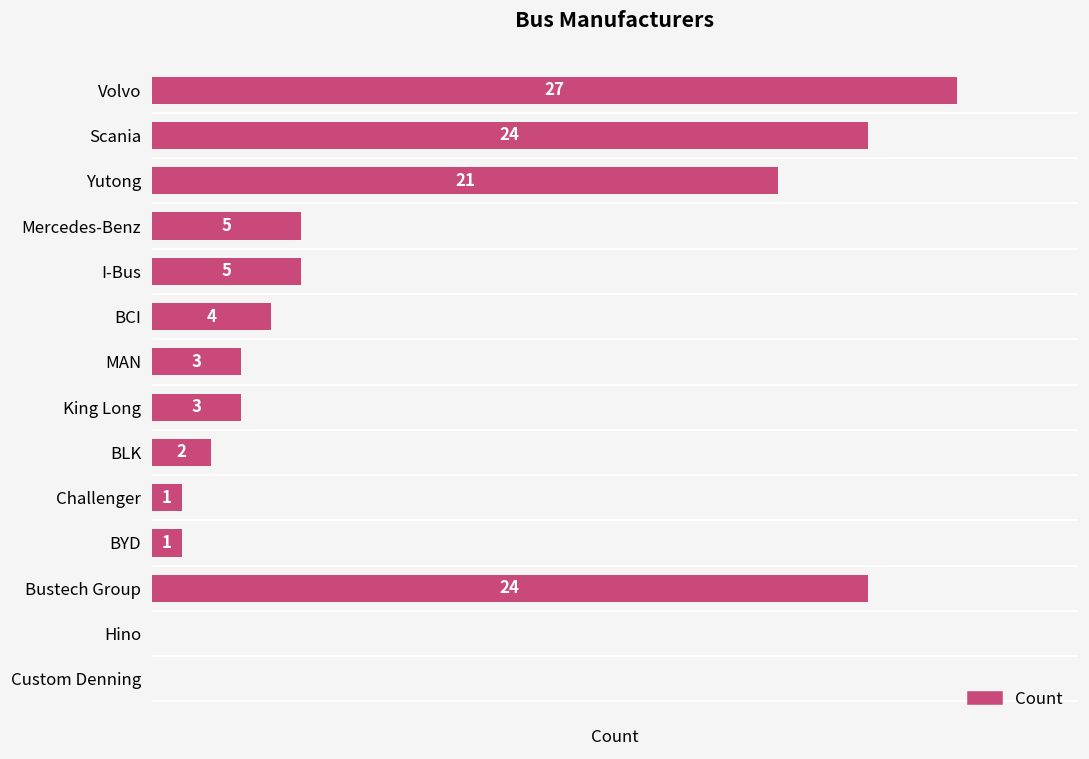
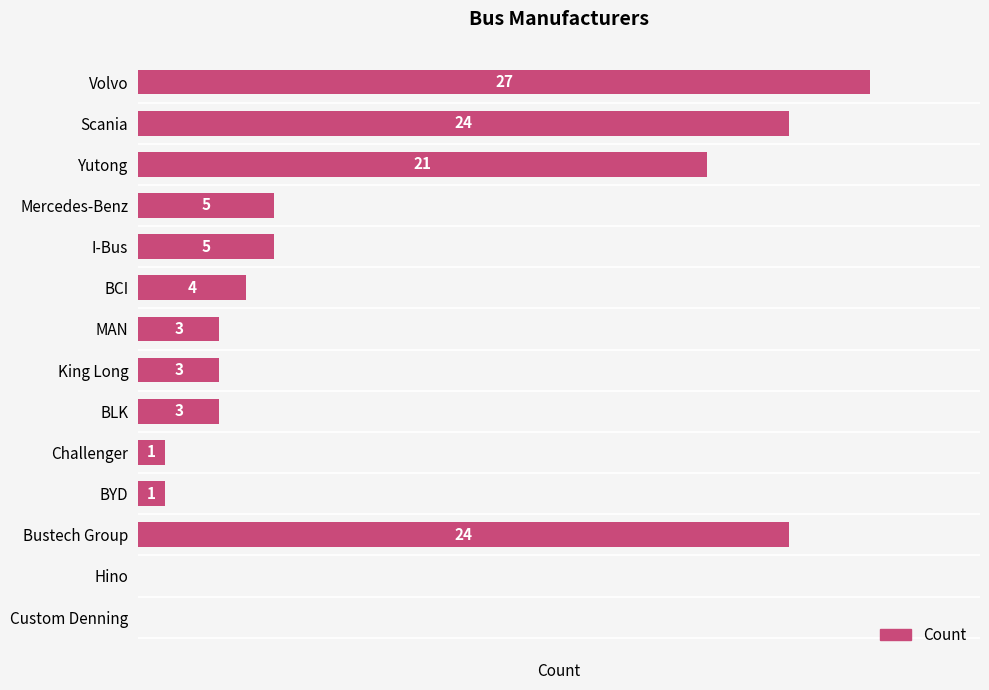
BLK: 2 -> 3
